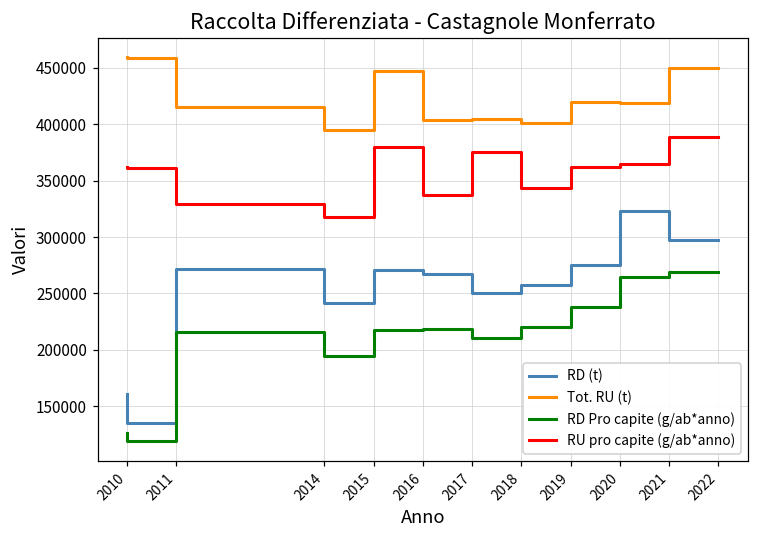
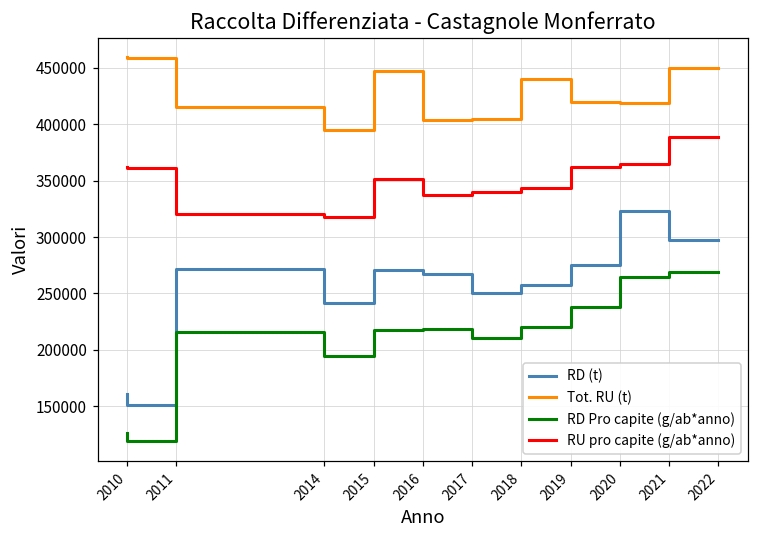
RD (t), 2011: 135000 -> 151000
RU pro capite (g/ab*anno), 2014: 329000 -> 320000
RU pro capite (g/ab*anno), 2016: 380000 -> 352000
RU pro capite (g/ab*anno), 2018: 376000 -> 340000
Tot. RU (t), 2019: 402000 -> 440000
